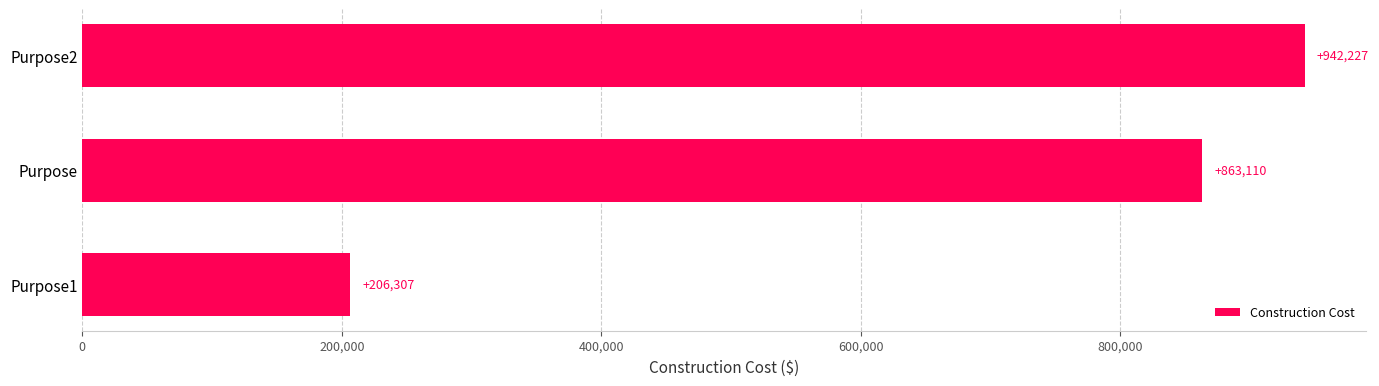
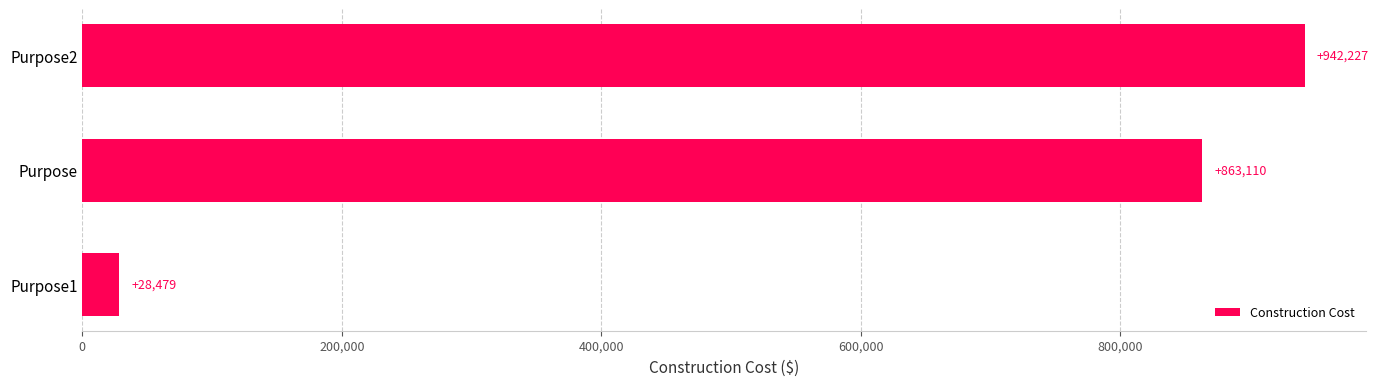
Purpose1: +206,307 -> +28,479
